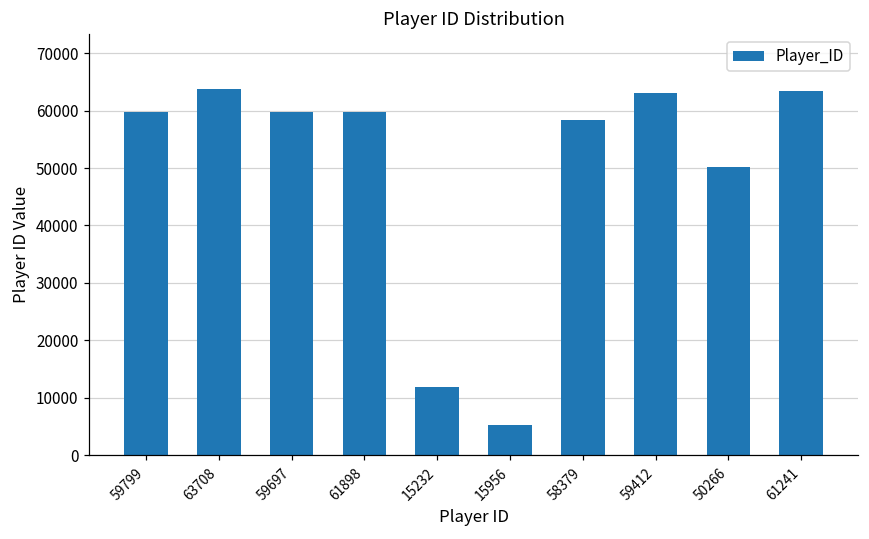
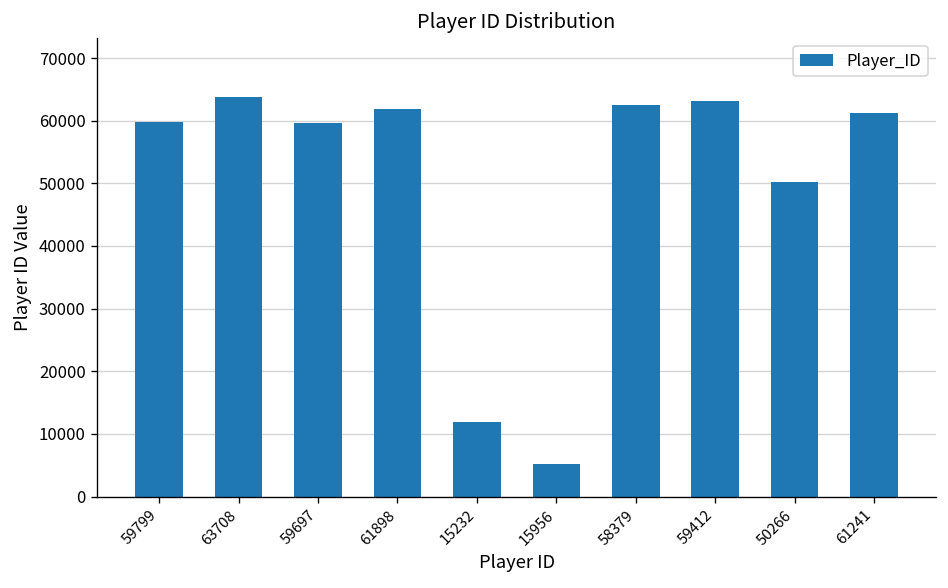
61898: 60000 -> 62000
58379: 58000 -> 63000
61241: 63000 -> 61000
